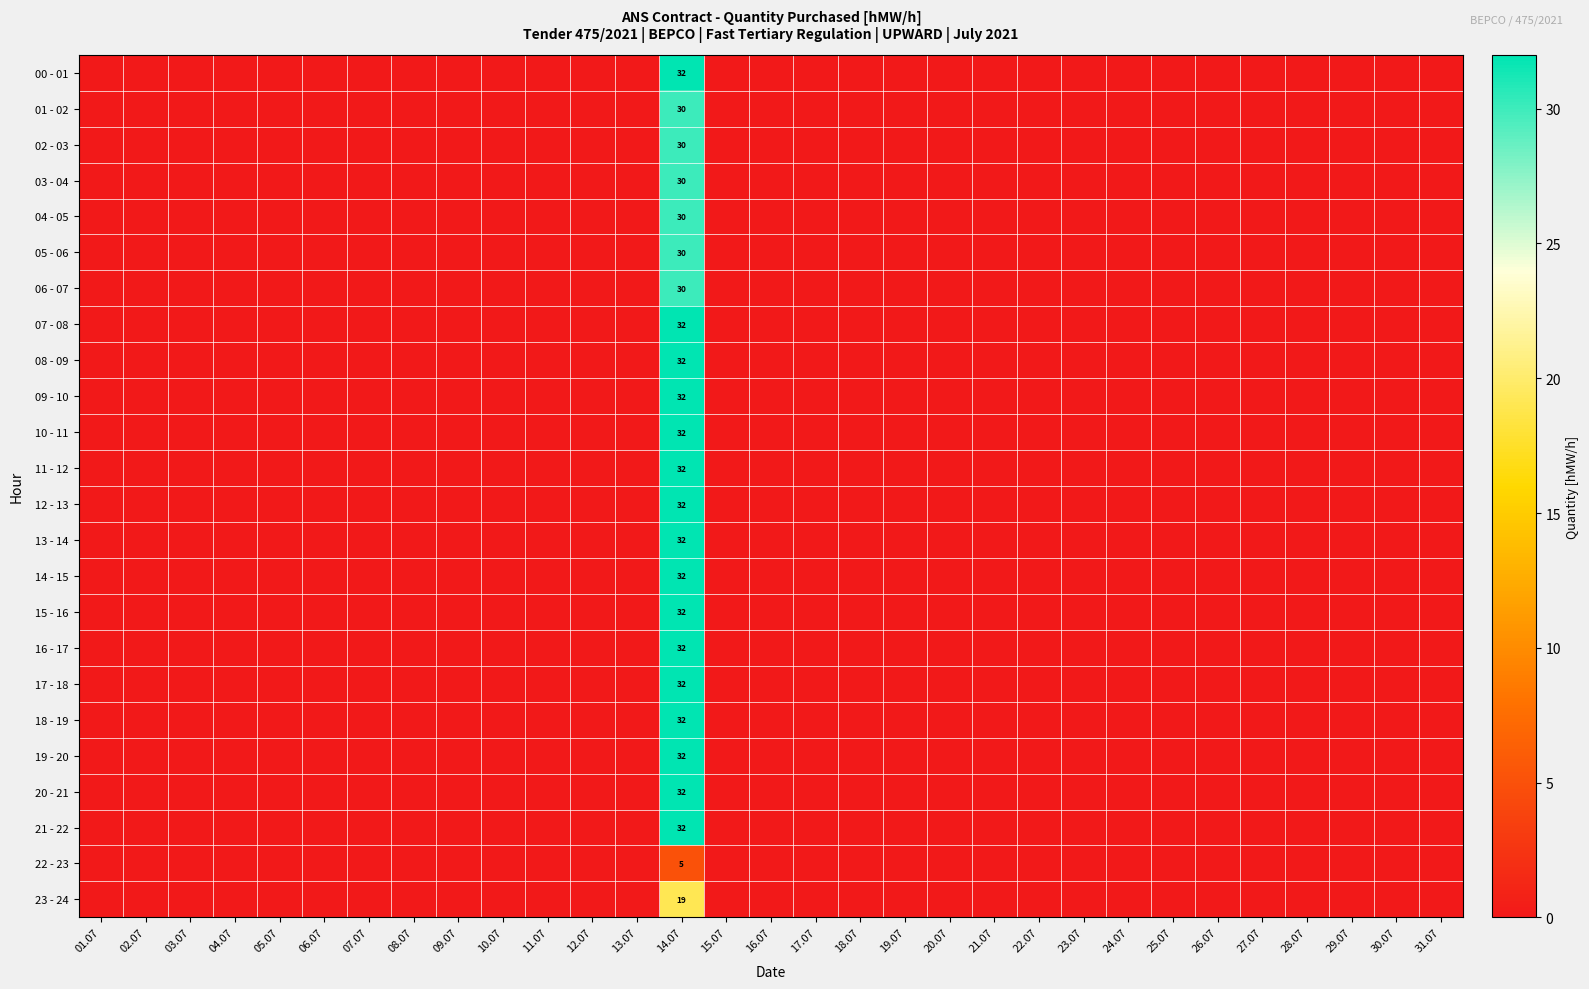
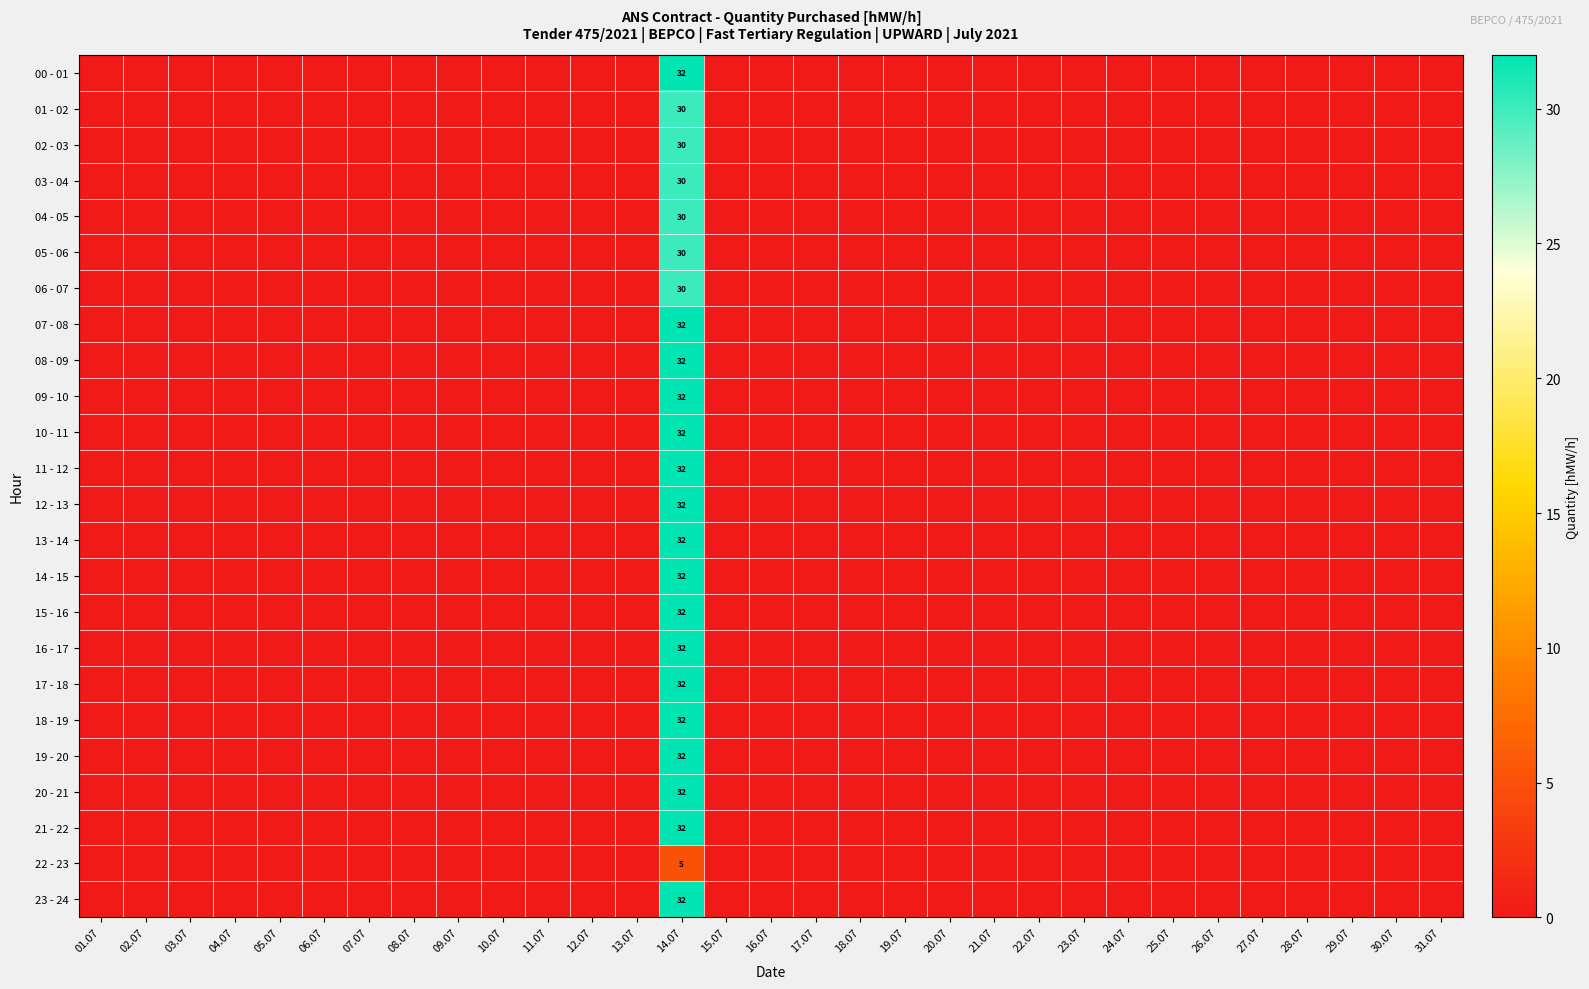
23 - 24, 14.07: 19 -> 32
